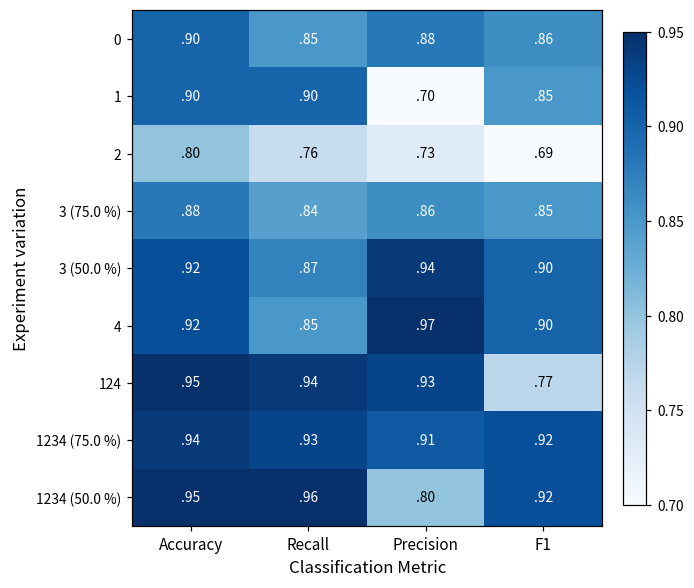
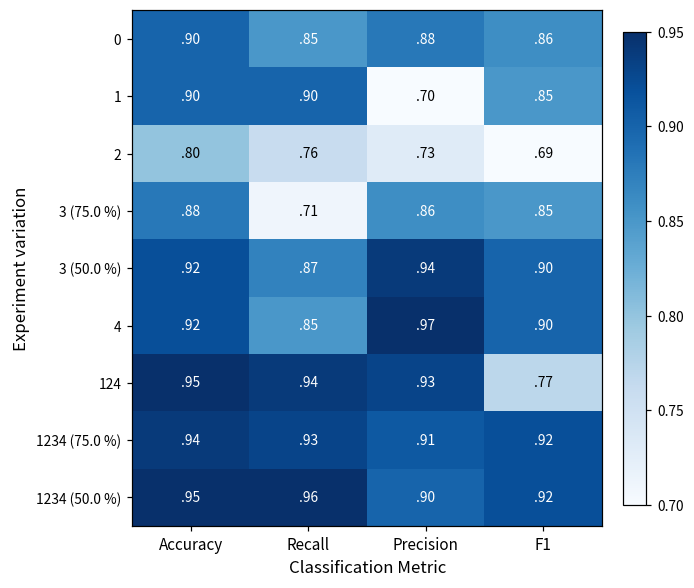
3 (75.0 %), Recall: 84 -> 71
1234 (50.0 %), Precision: 80 -> 90
